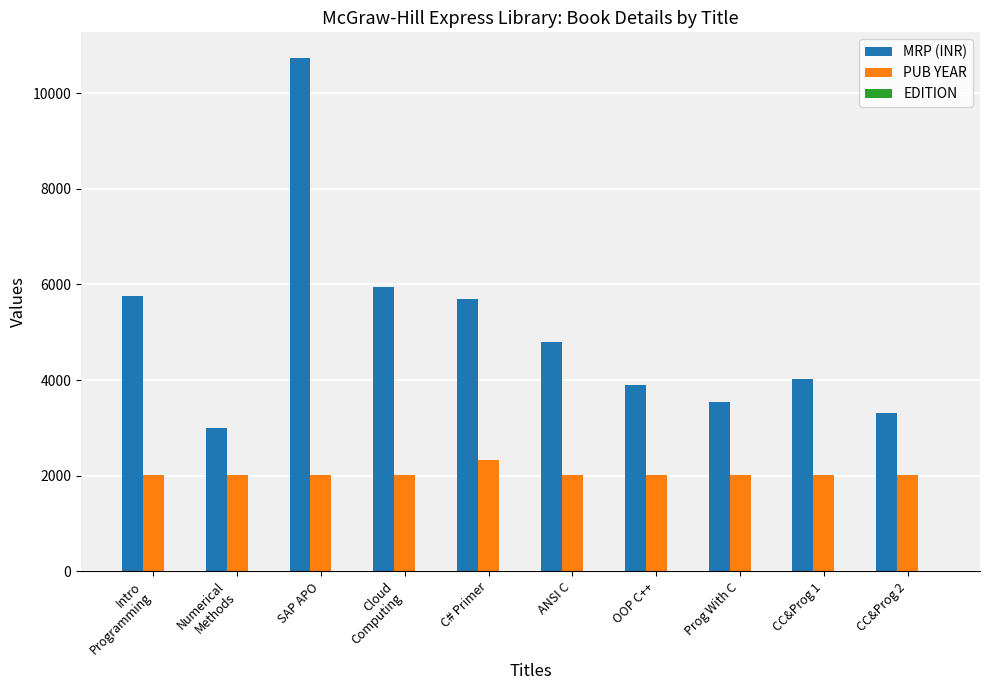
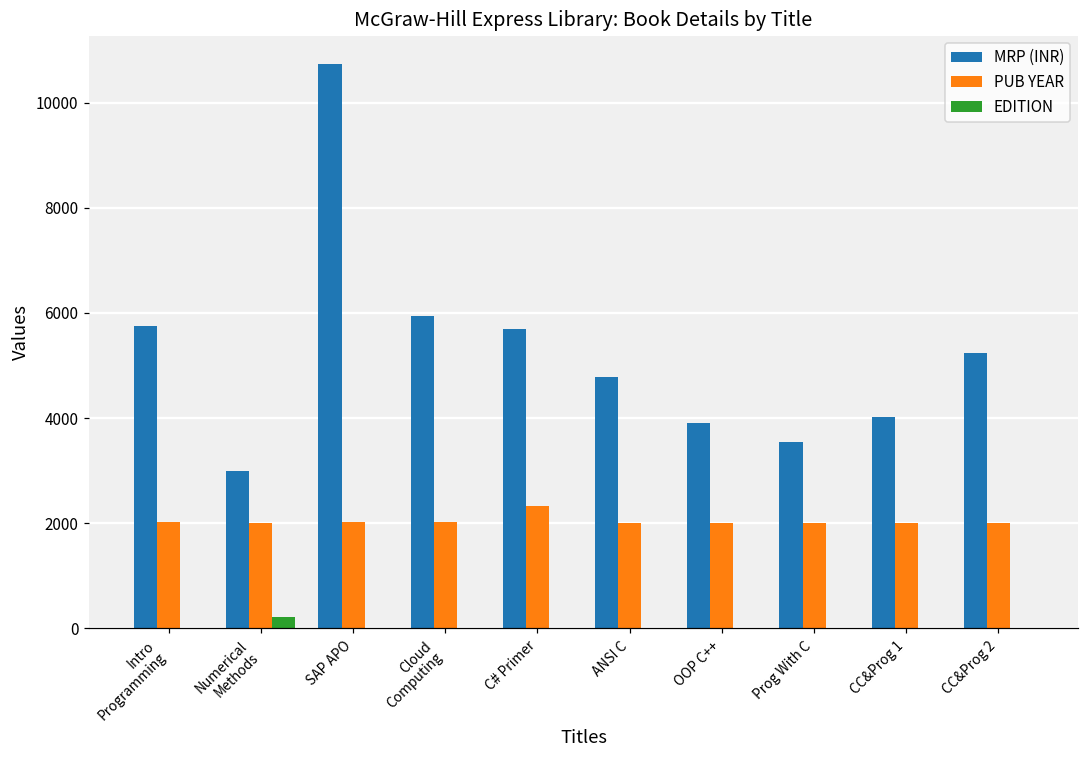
EDITION, Numerical Methods: 0 -> 200
MRP (INR), CC&Prog 2: 3300 -> 5200
